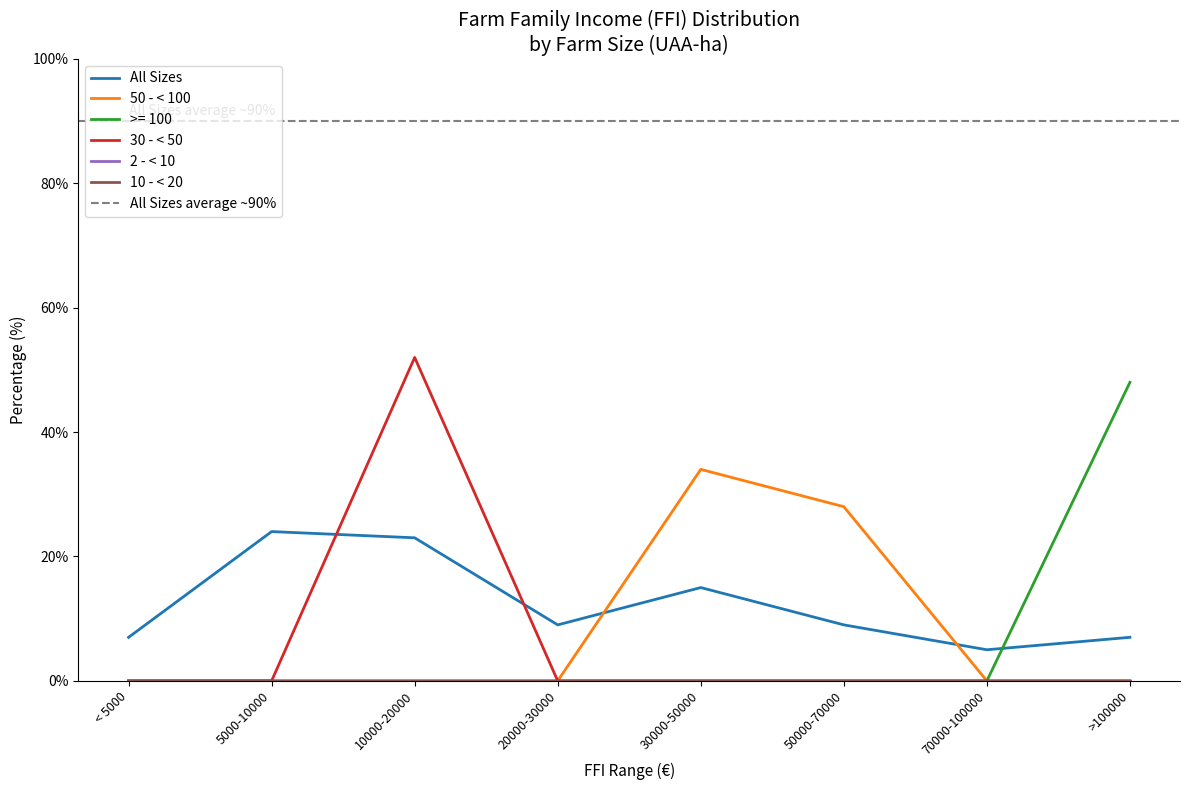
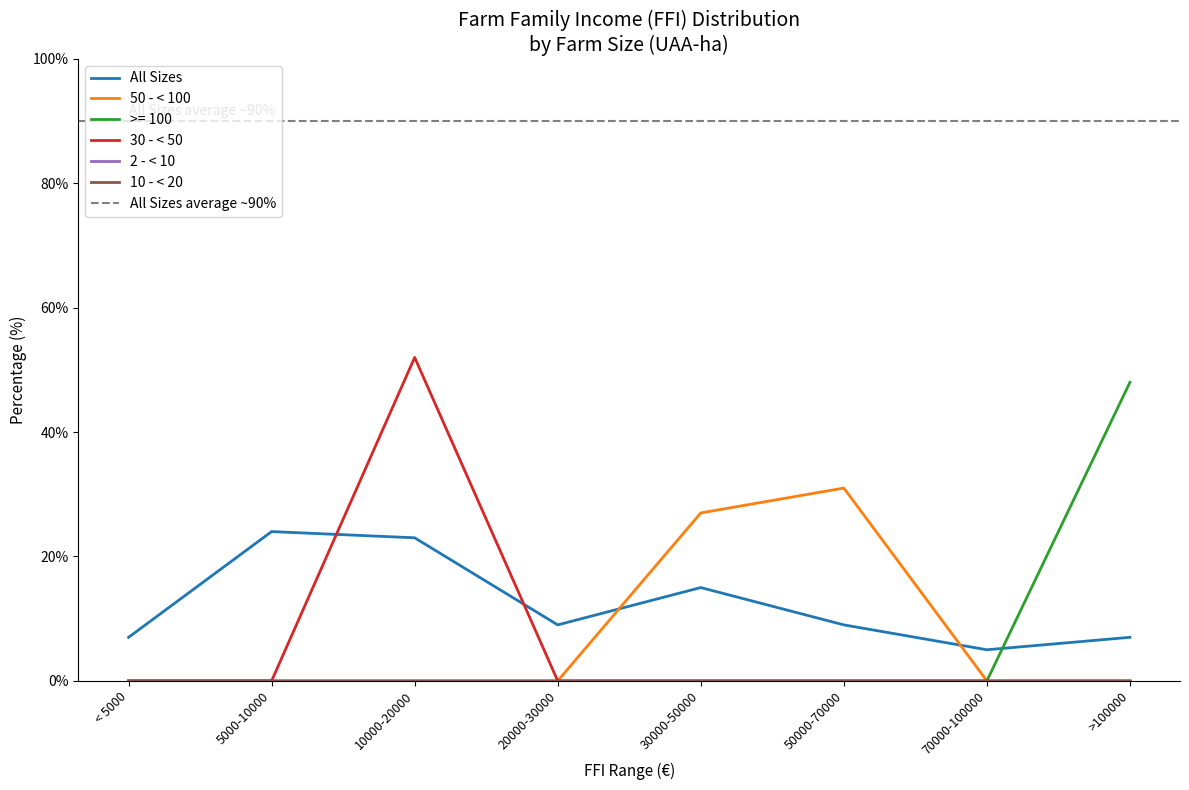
50 - < 100, 30000-50000: 34% -> 27%
50 - < 100, 50000-70000: 28% -> 31%
